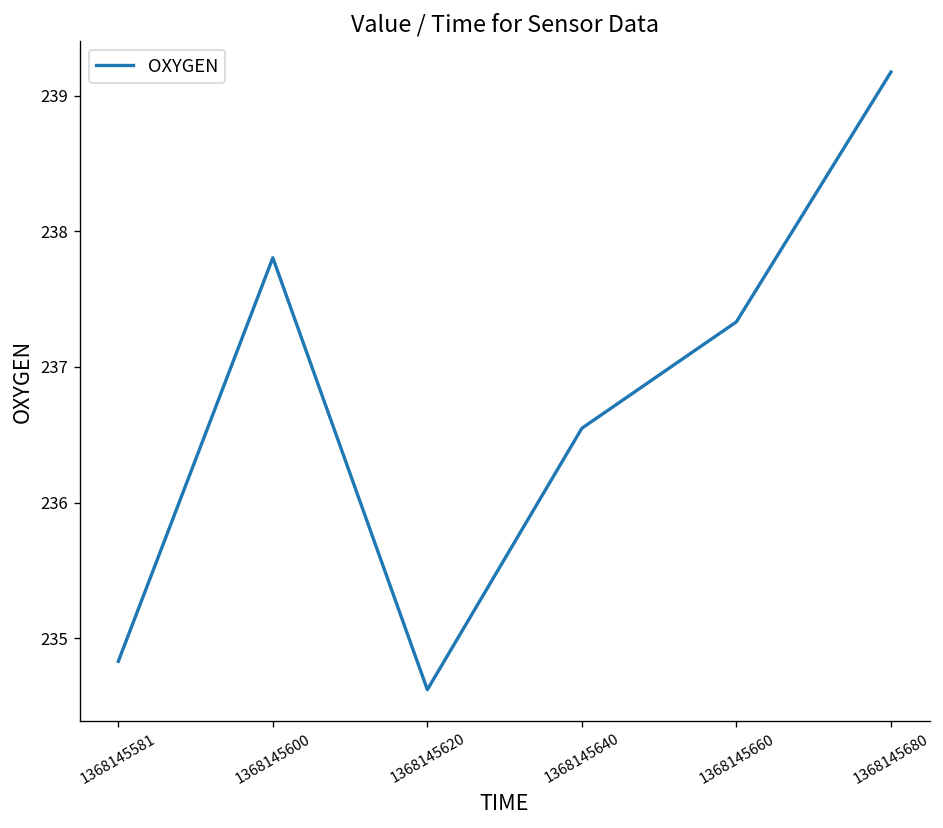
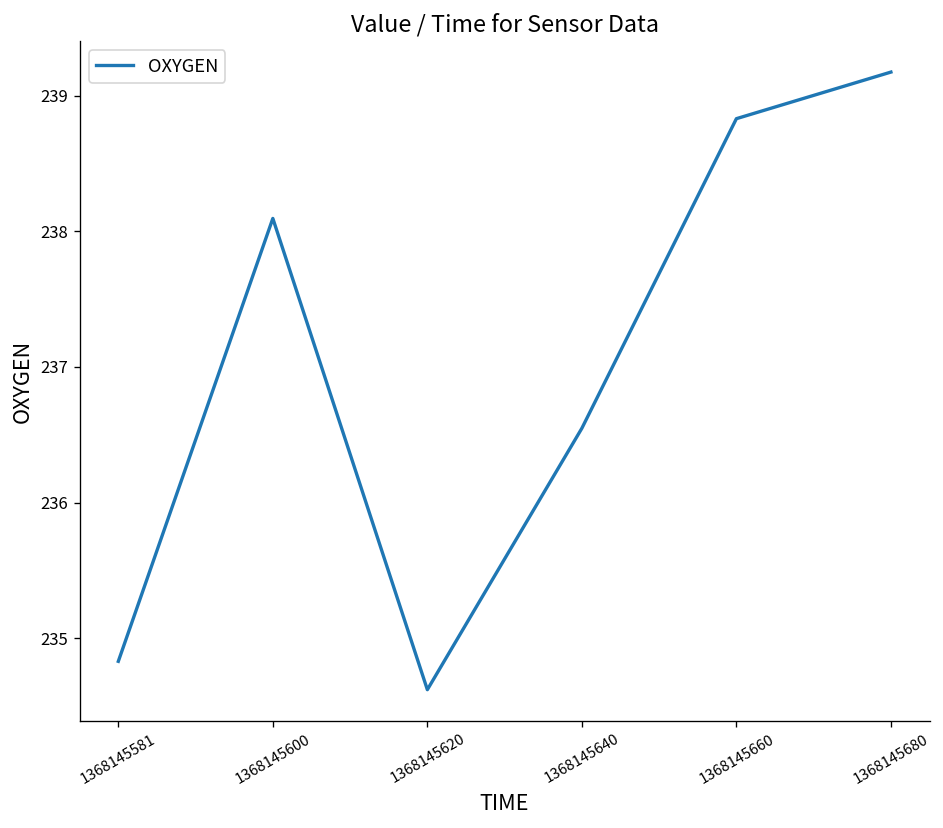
1368145600: 237.80 -> 238.10
1368145660: 237.33 -> 238.83
